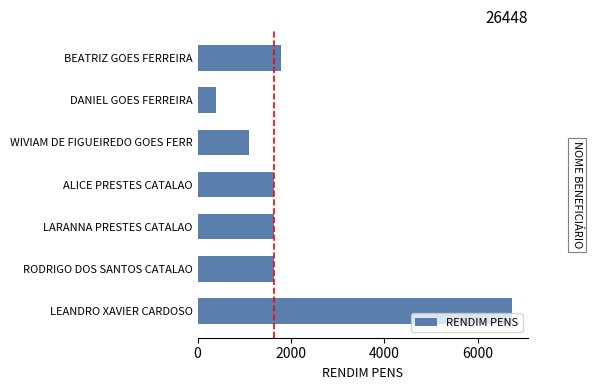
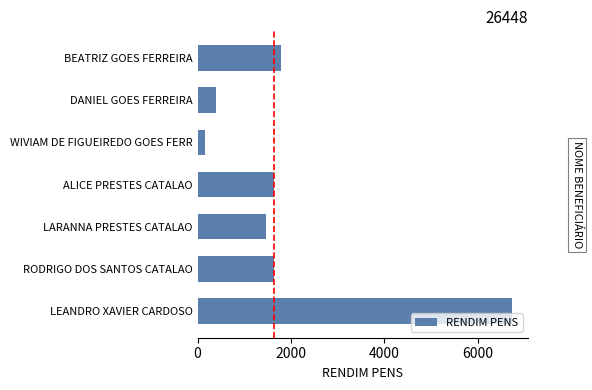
WIVIAM DE FIGUEIREDO GOES FERR: 1100 -> 100
LARANNA PRESTES CATALAO: 1600 -> 1500
